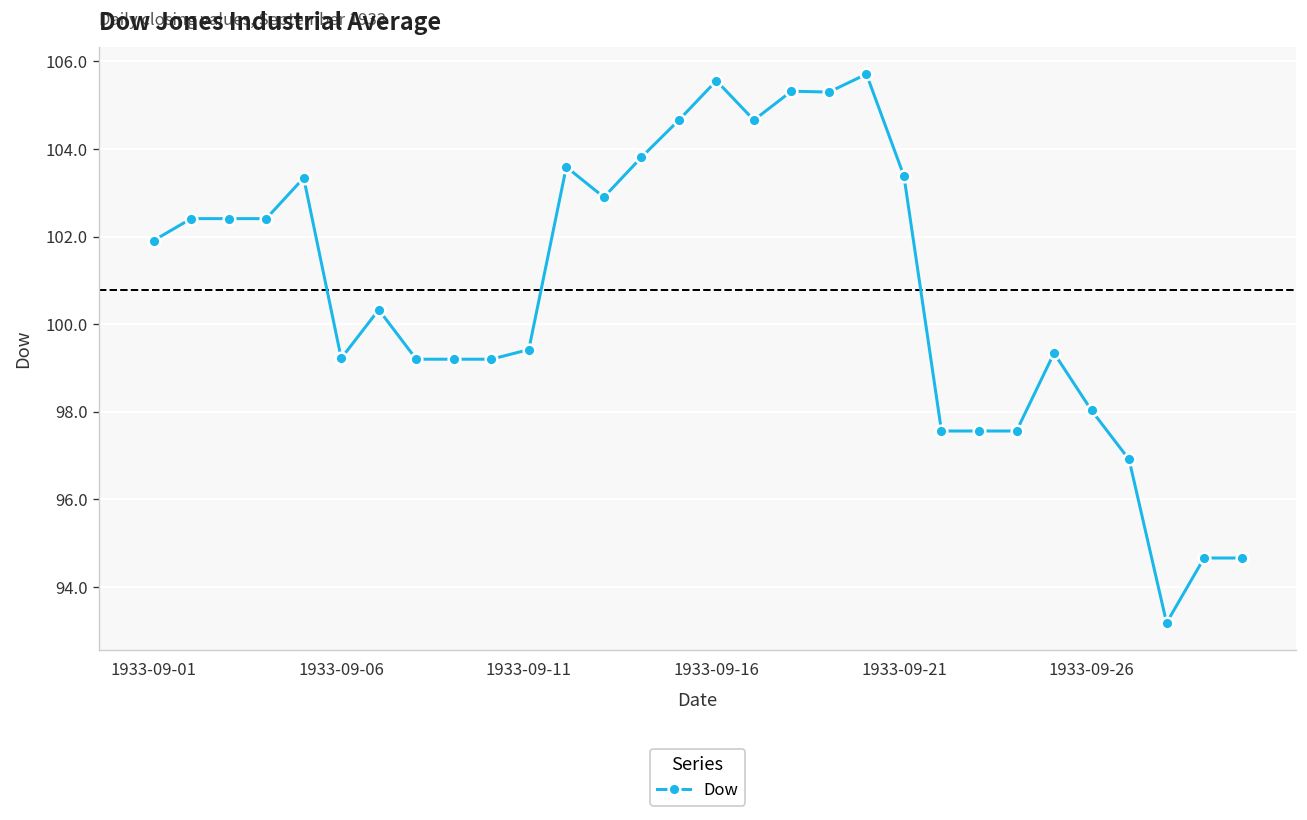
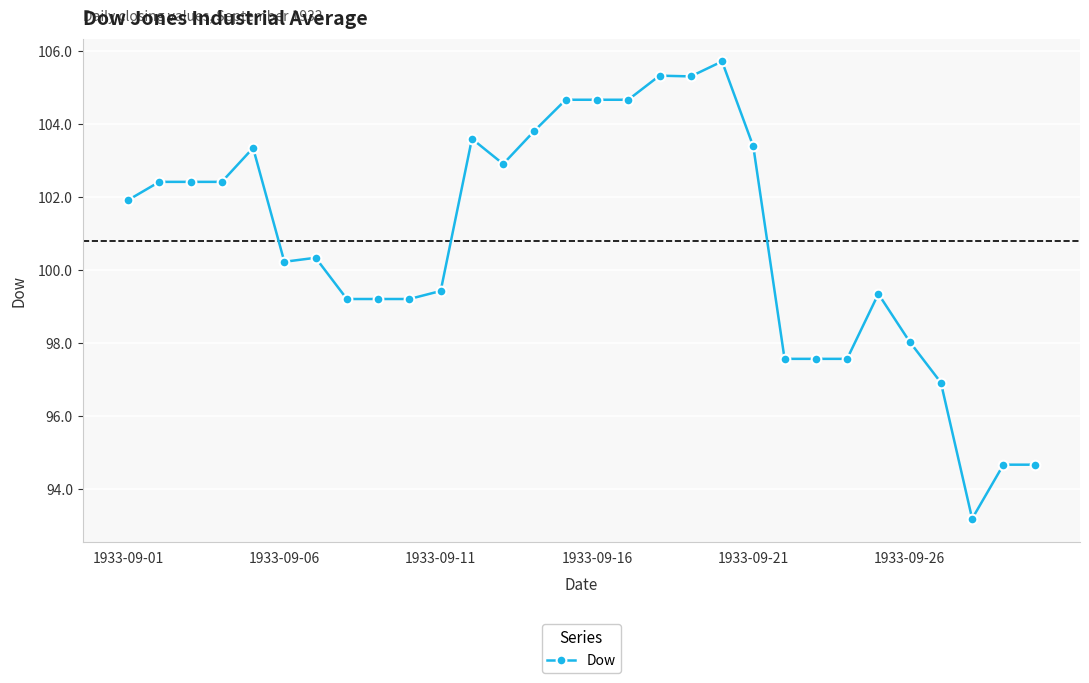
1933-09-06: 99.2 -> 100.2
1933-09-16: 105.6 -> 104.7
